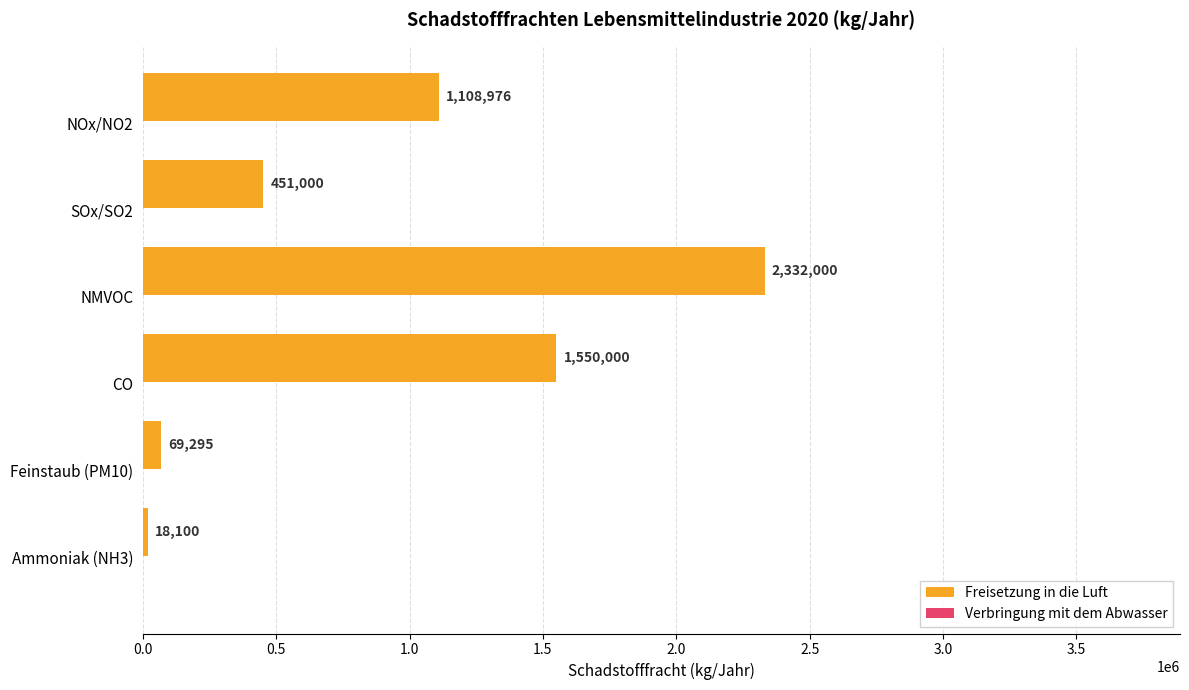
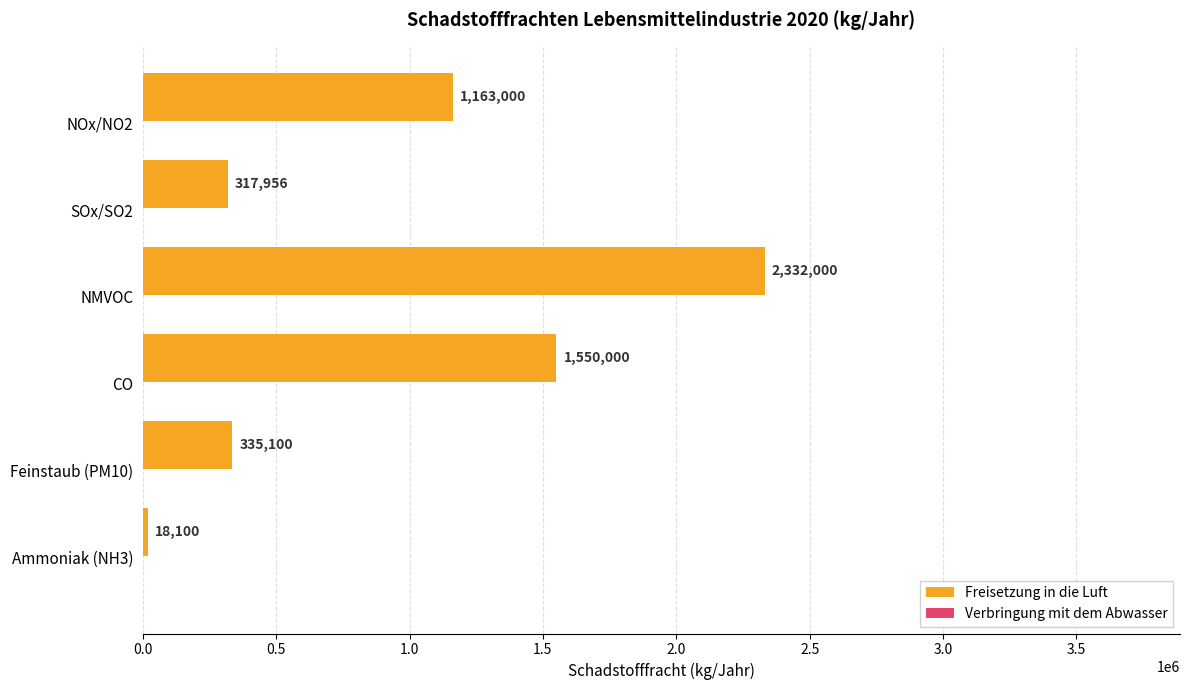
Freisetzung in die Luft, NOx/NO2: 1,108,976 -> 1,163,000
Freisetzung in die Luft, SOx/SO2: 451,000 -> 317,956
Freisetzung in die Luft, Feinstaub (PM10): 69,295 -> 335,100
